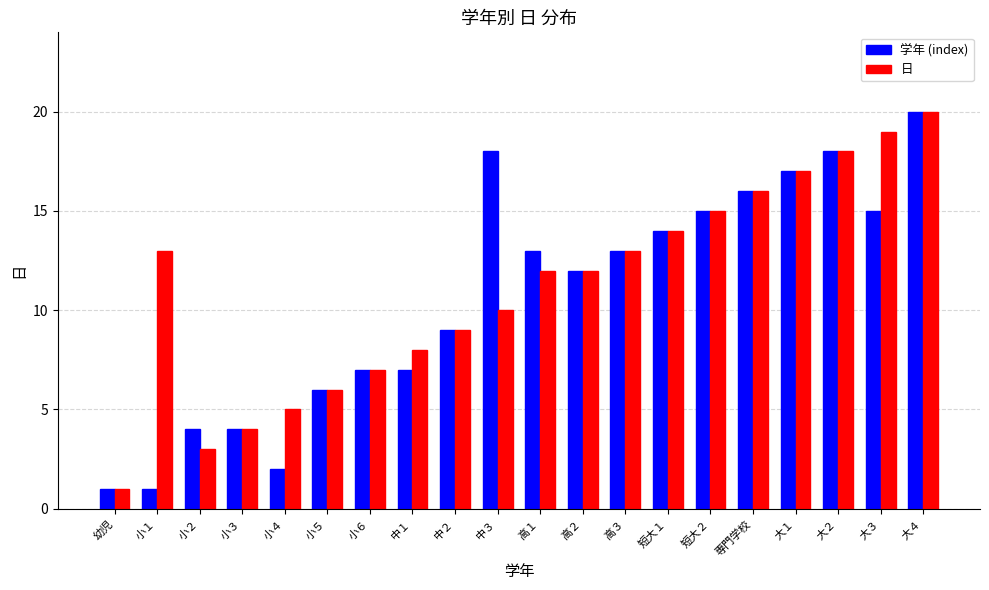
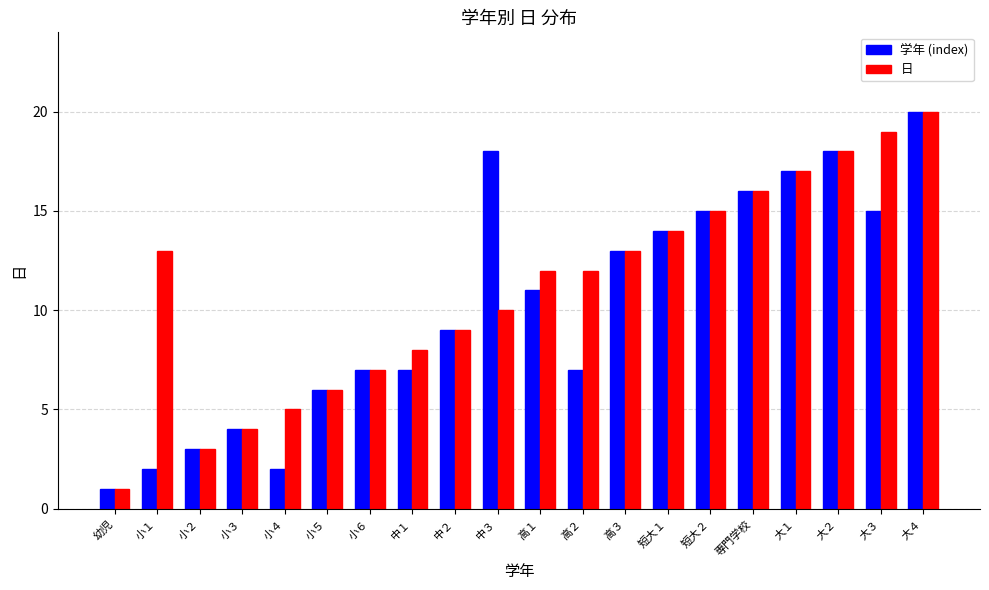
学年 (index), 小１: 1 -> 2
学年 (index), 小２: 4 -> 3
学年 (index), 高１: 13 -> 11
学年 (index), 高２: 12 -> 7
